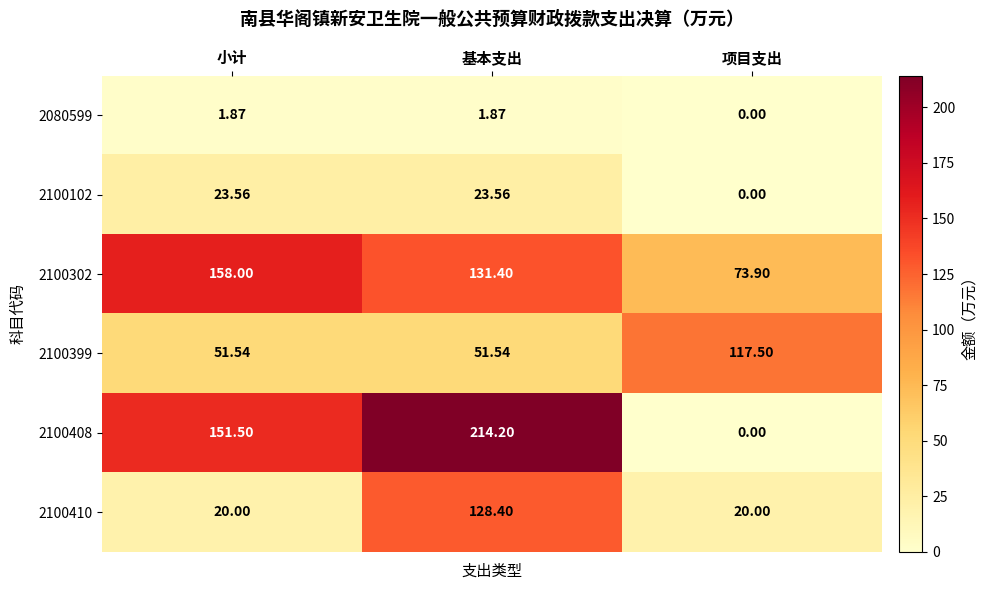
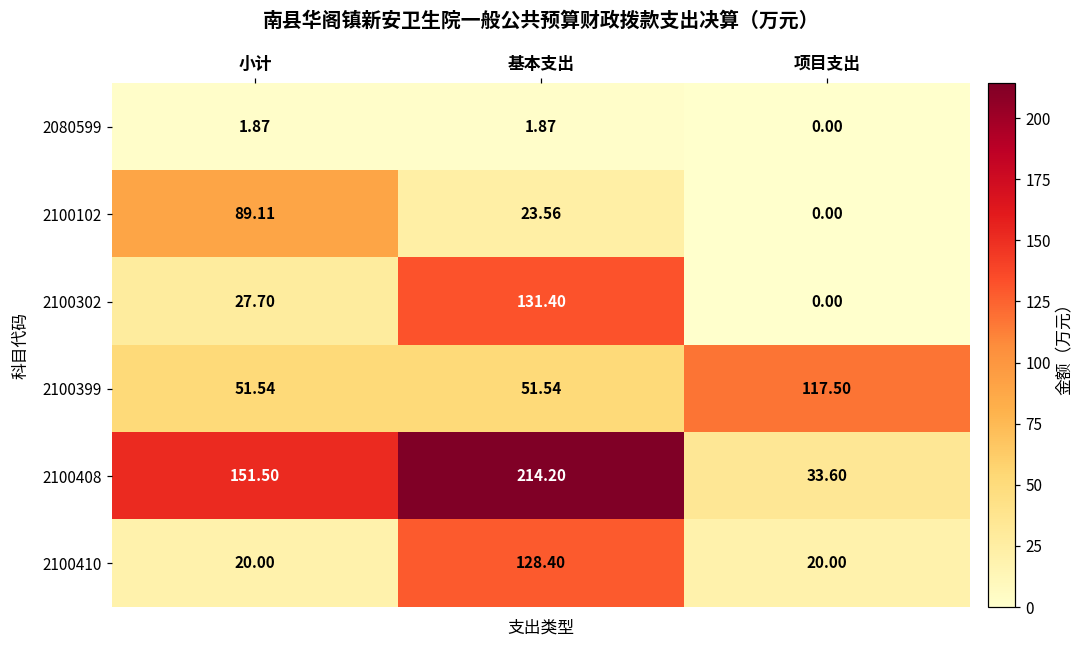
2100102, 小计: 23.56 -> 89.11
2100302, 小计: 158.00 -> 27.70
2100302, 项目支出: 73.90 -> 0.00
2100408, 项目支出: 0.00 -> 33.60
